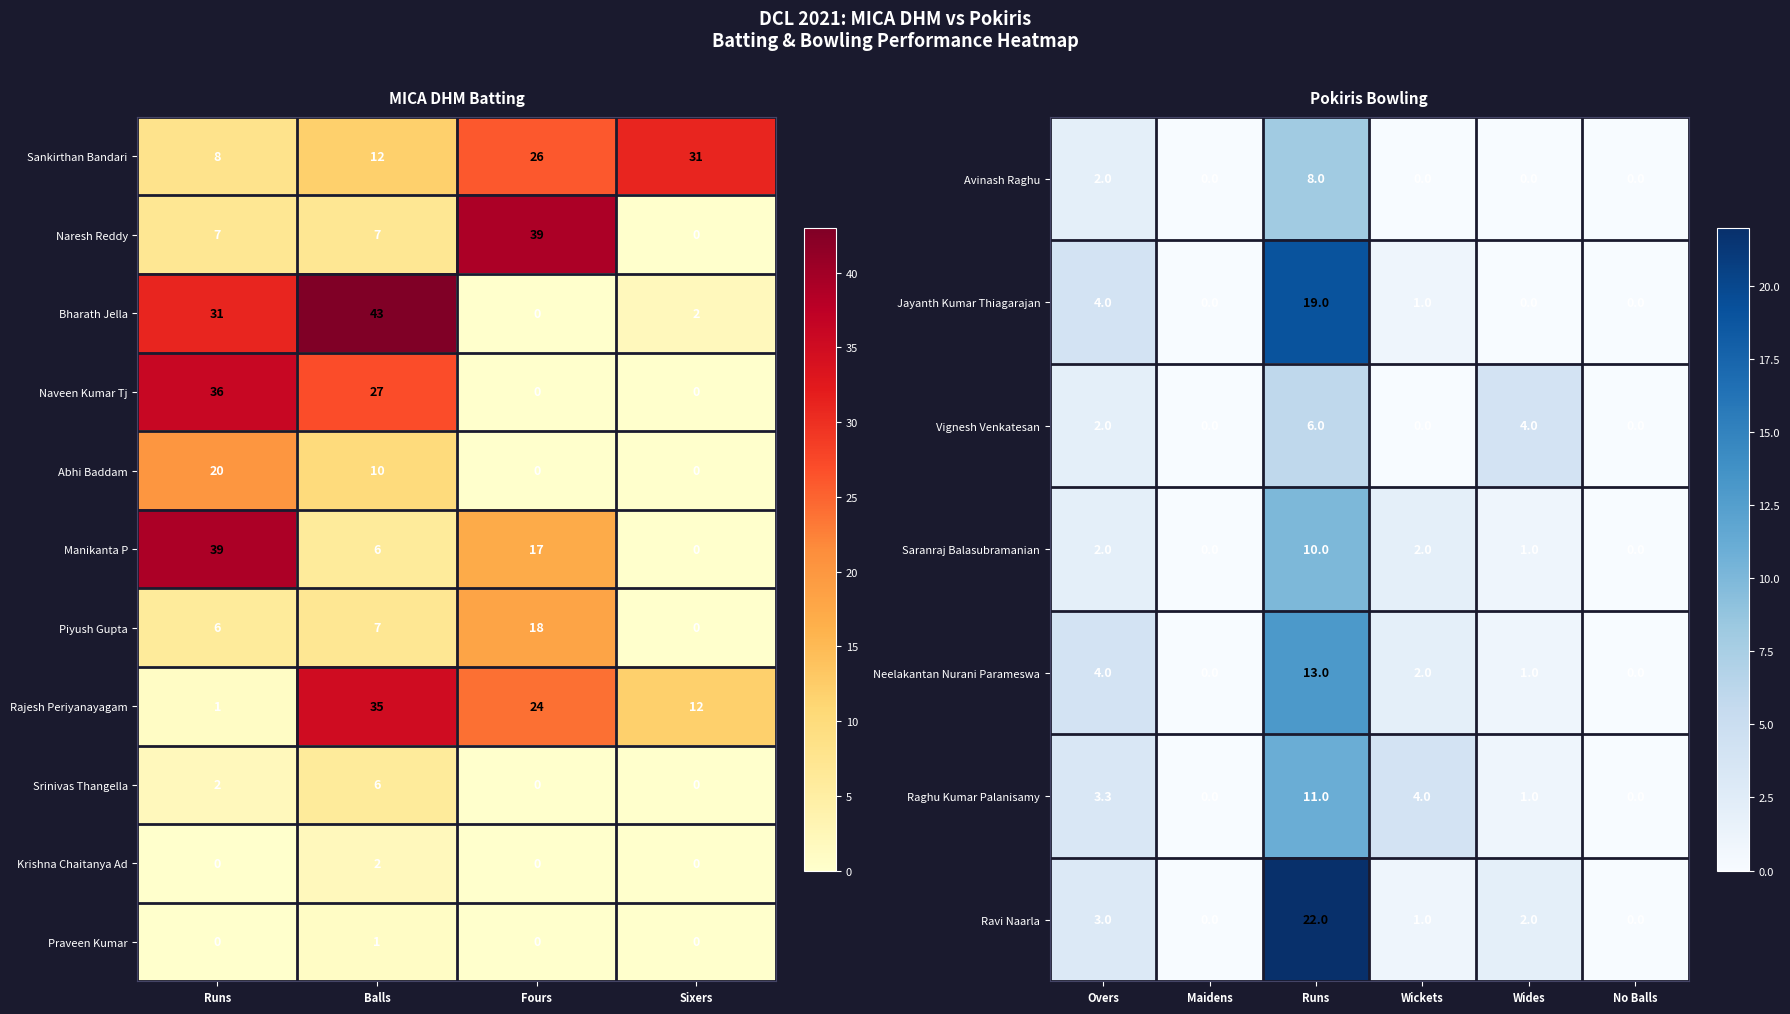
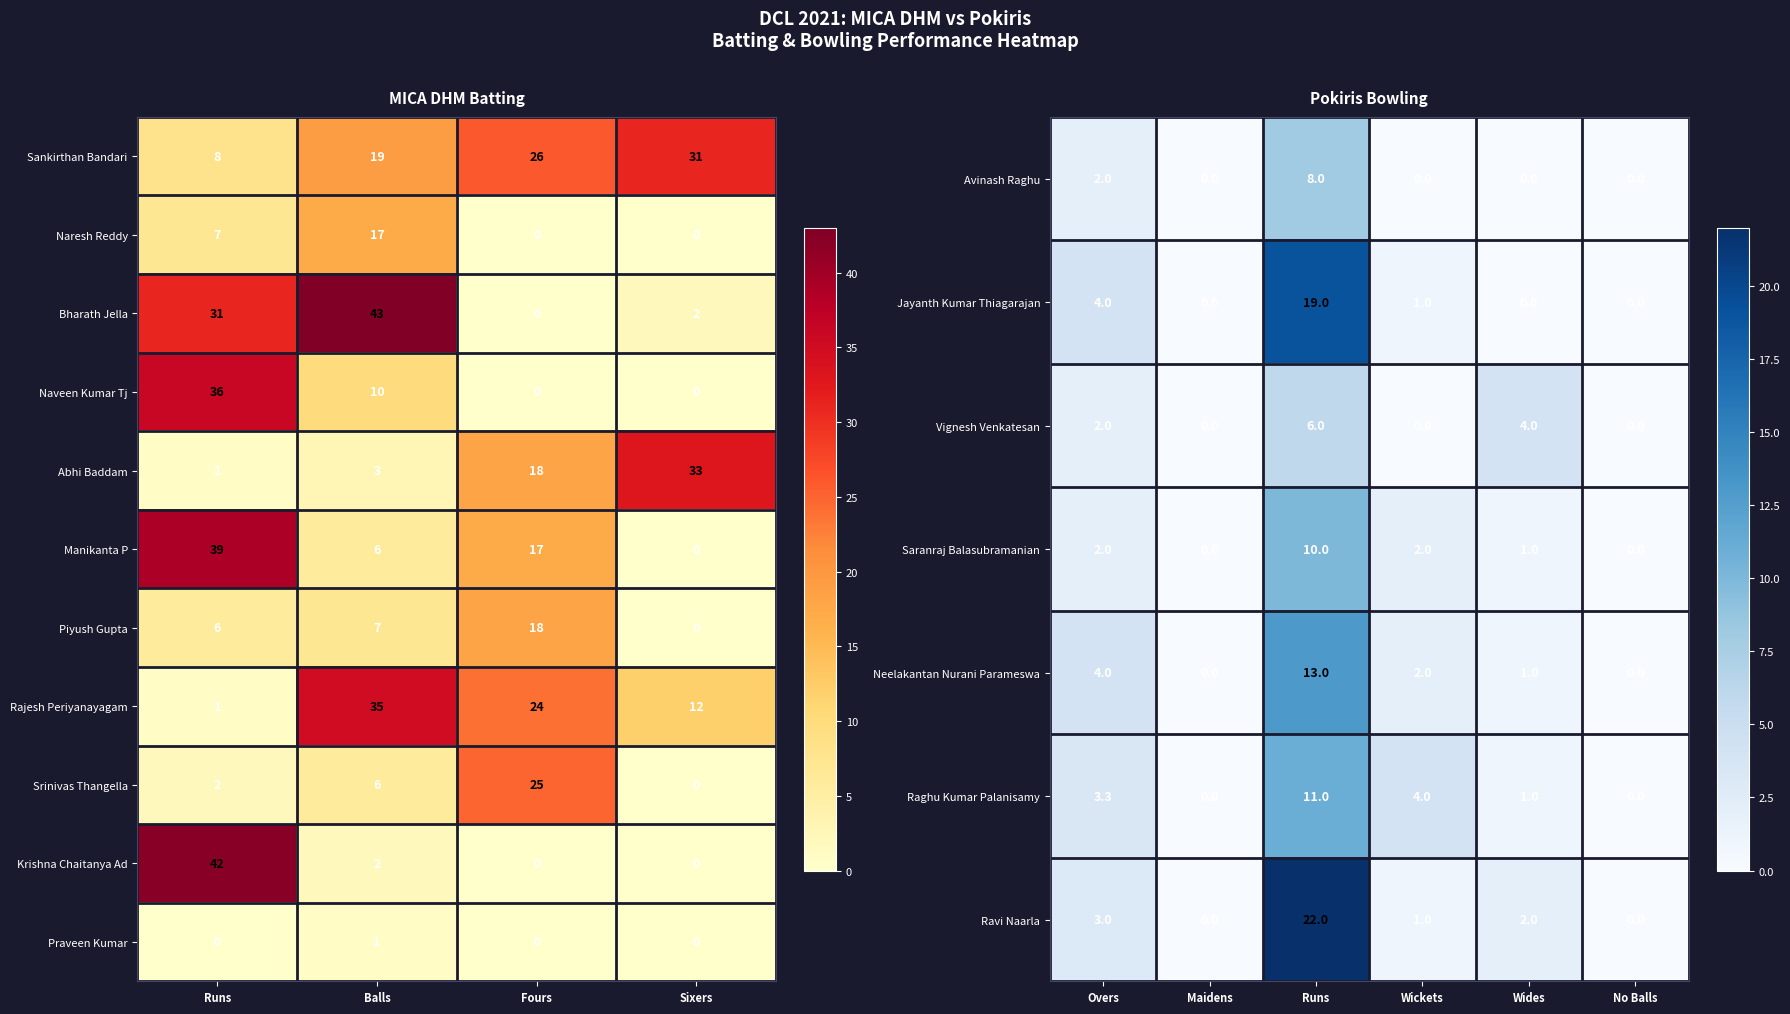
MICA DHM Batting, Sankirthan Bandari, Balls: 12 -> 19
MICA DHM Batting, Naresh Reddy, Balls: 7 -> 17
MICA DHM Batting, Naresh Reddy, Fours: 39 -> 0
MICA DHM Batting, Naveen Kumar Tj, Balls: 27 -> 10
MICA DHM Batting, Abhi Baddam, Runs: 20 -> 1
MICA DHM Batting, Abhi Baddam, Balls: 10 -> 3
MICA DHM Batting, Abhi Baddam, Fours: 0 -> 18
MICA DHM Batting, Abhi Baddam, Sixers: 0 -> 33
MICA DHM Batting, Srinivas Thangella, Fours: 0 -> 25
MICA DHM Batting, Krishna Chaitanya Ad, Runs: 0 -> 42
